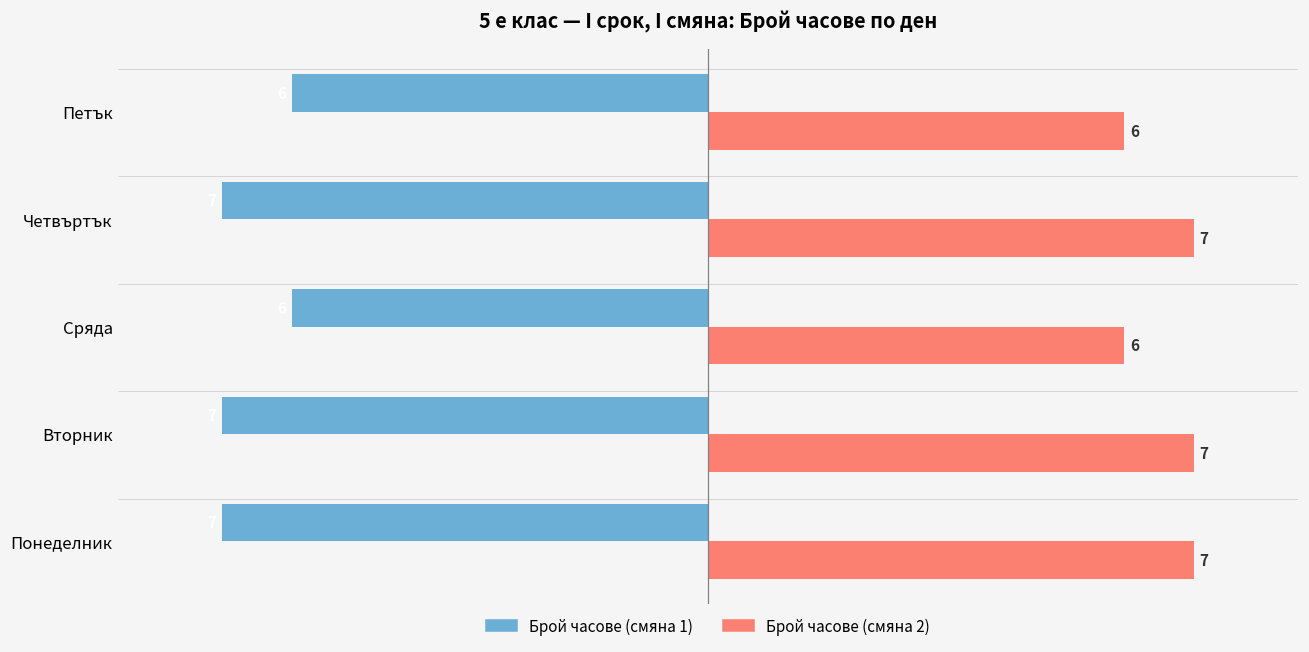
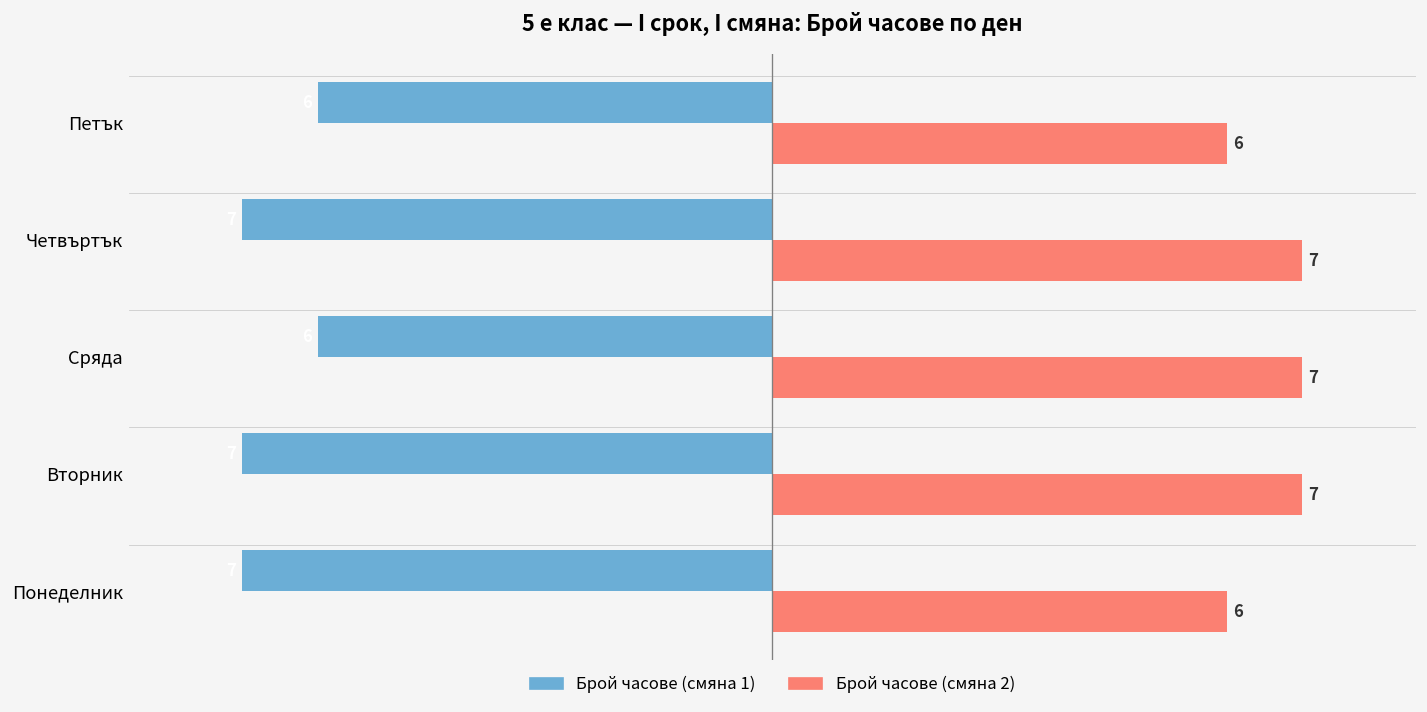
Брой часове (смяна 2), Сряда: 6 -> 7
Брой часове (смяна 2), Понеделник: 7 -> 6
